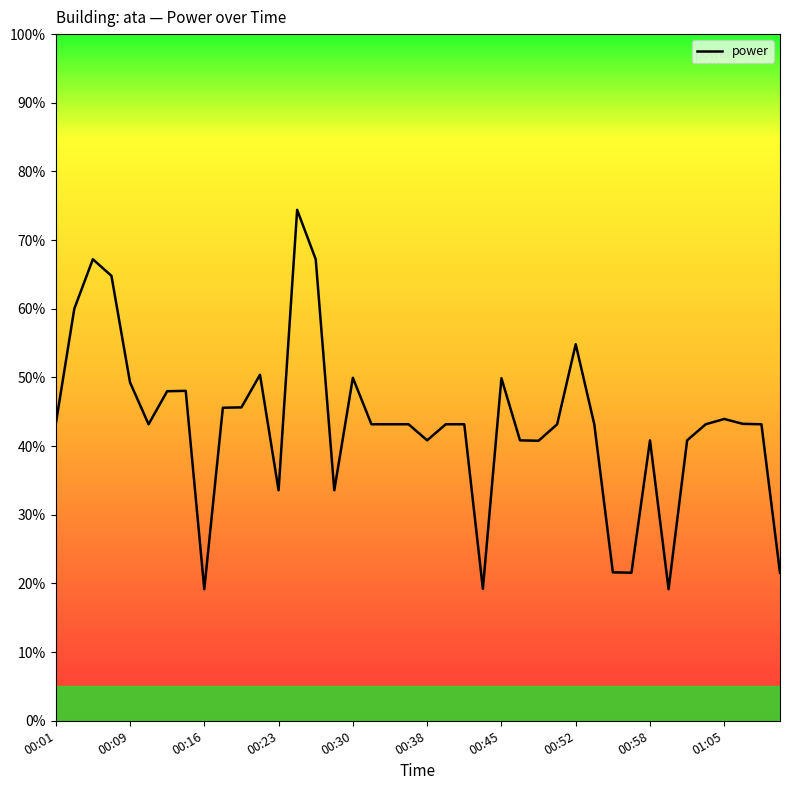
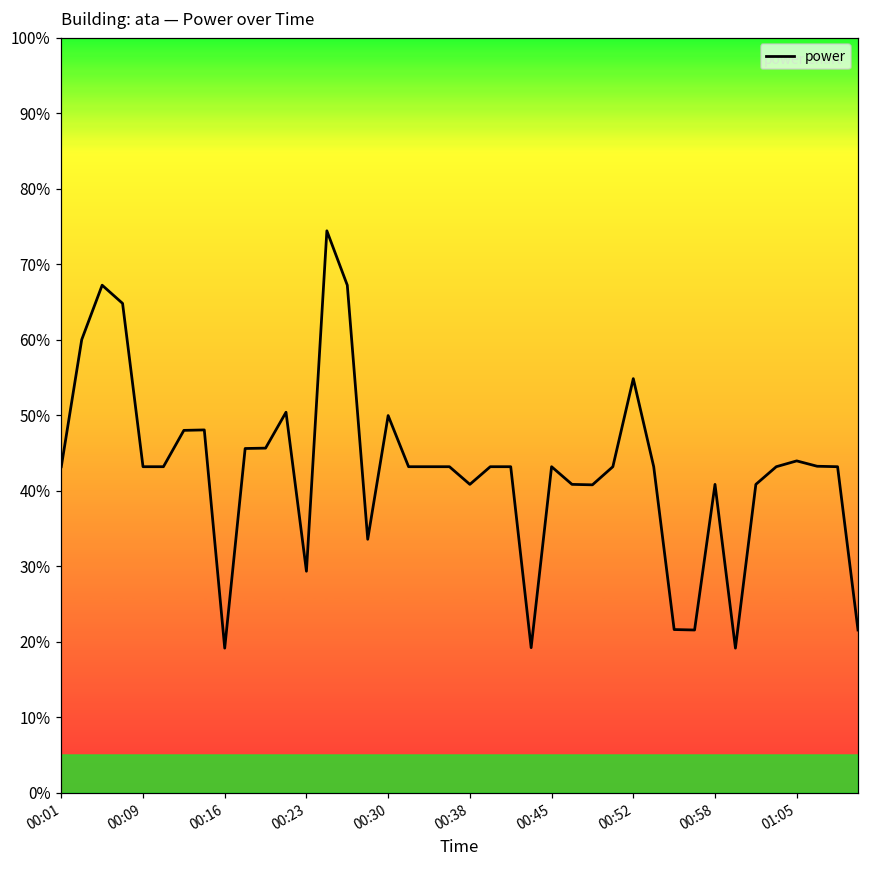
00:09: 49% -> 43%
00:23: 34% -> 29%
00:45: 50% -> 43%
